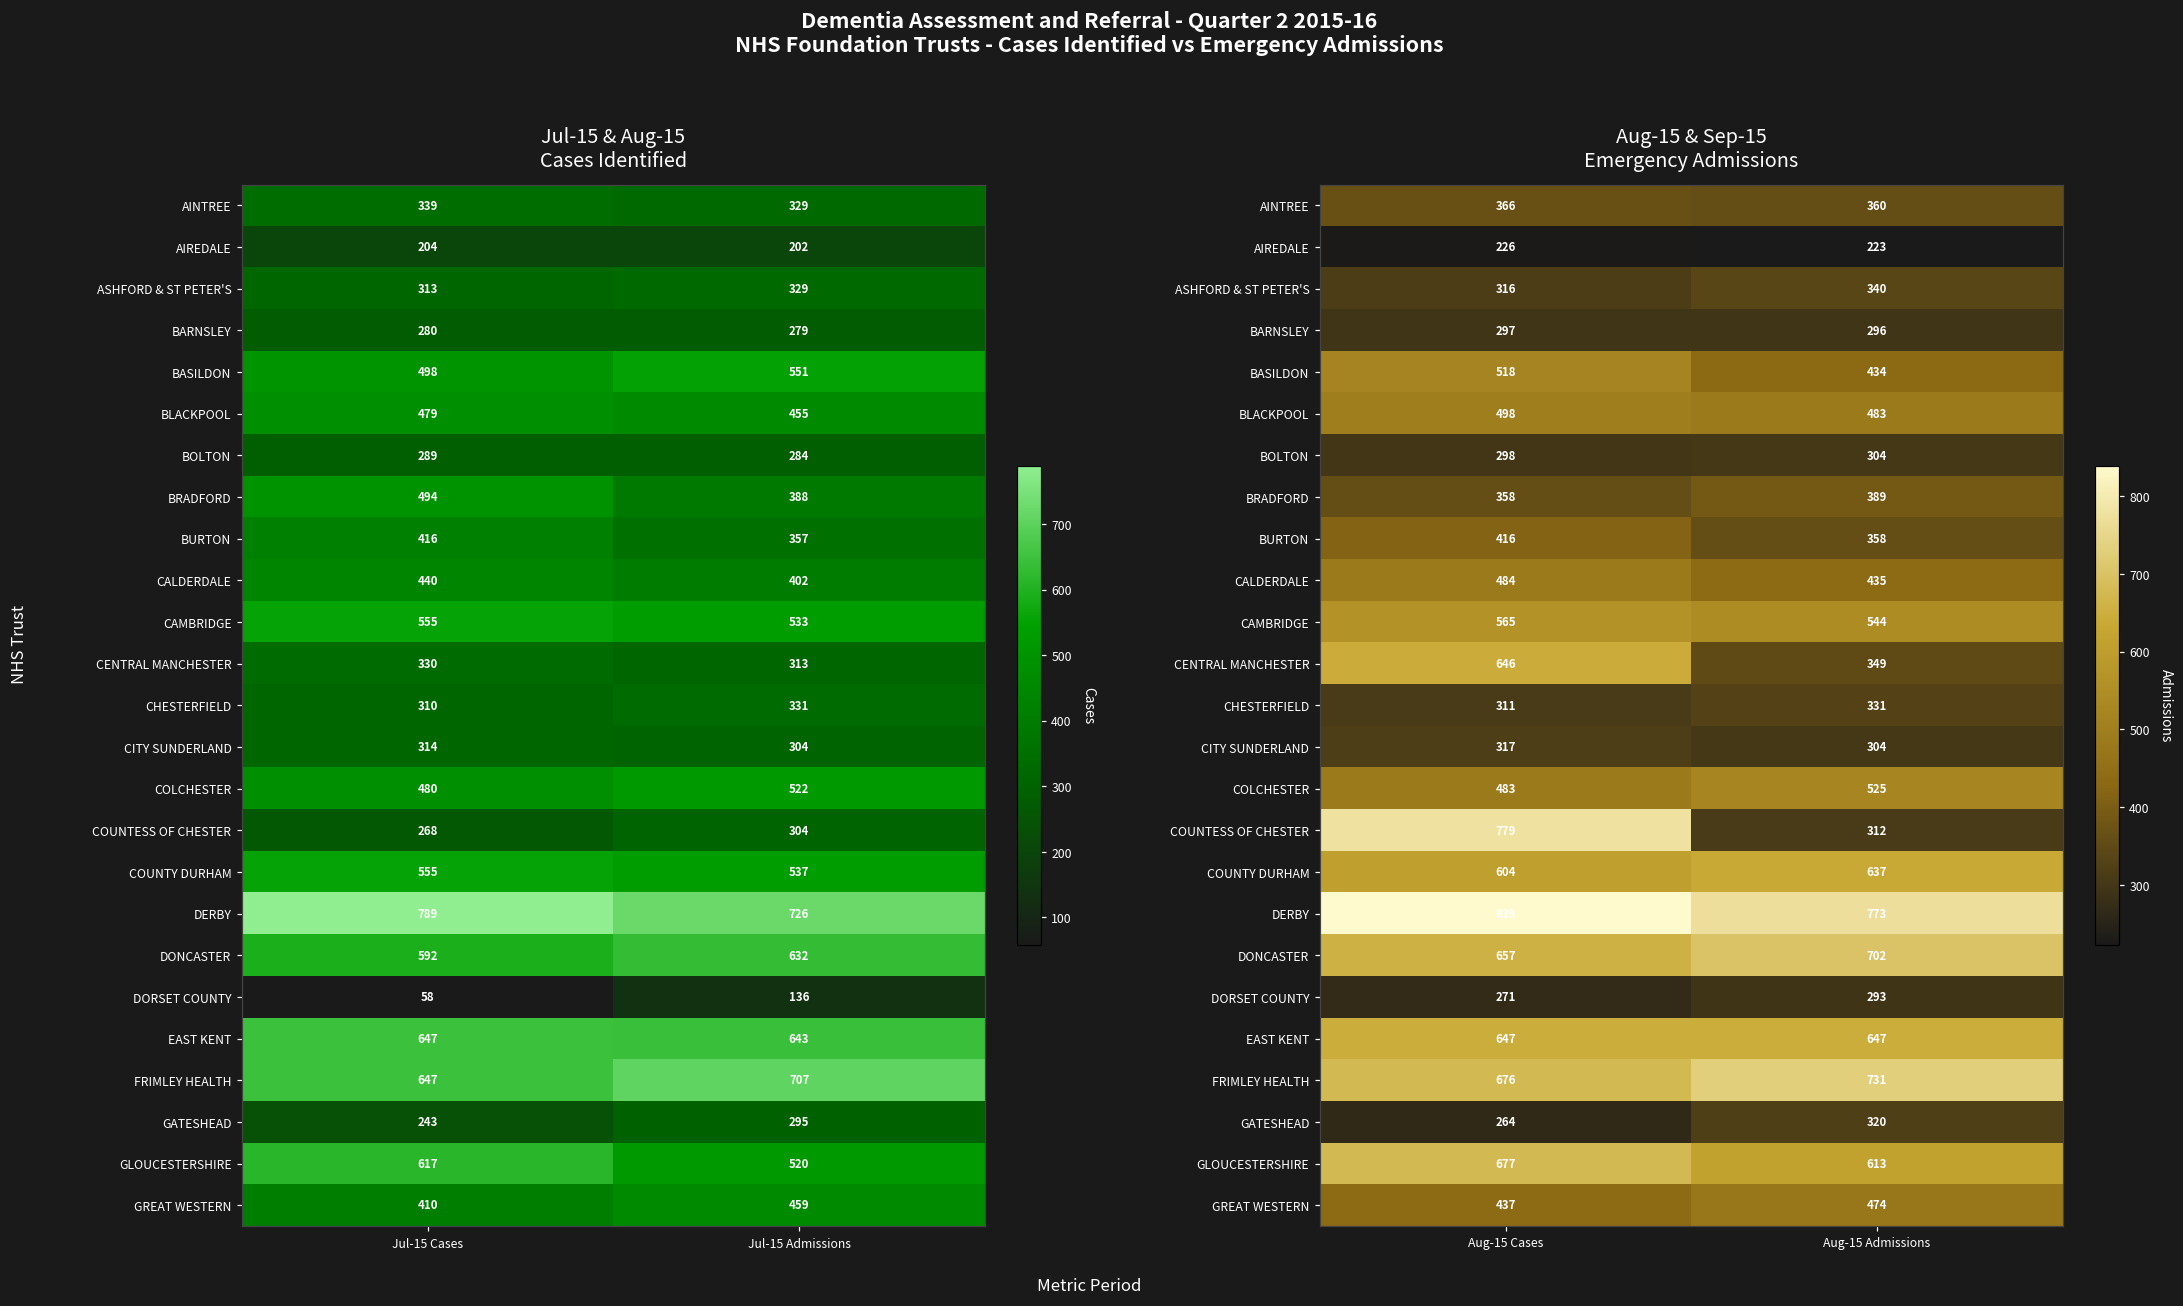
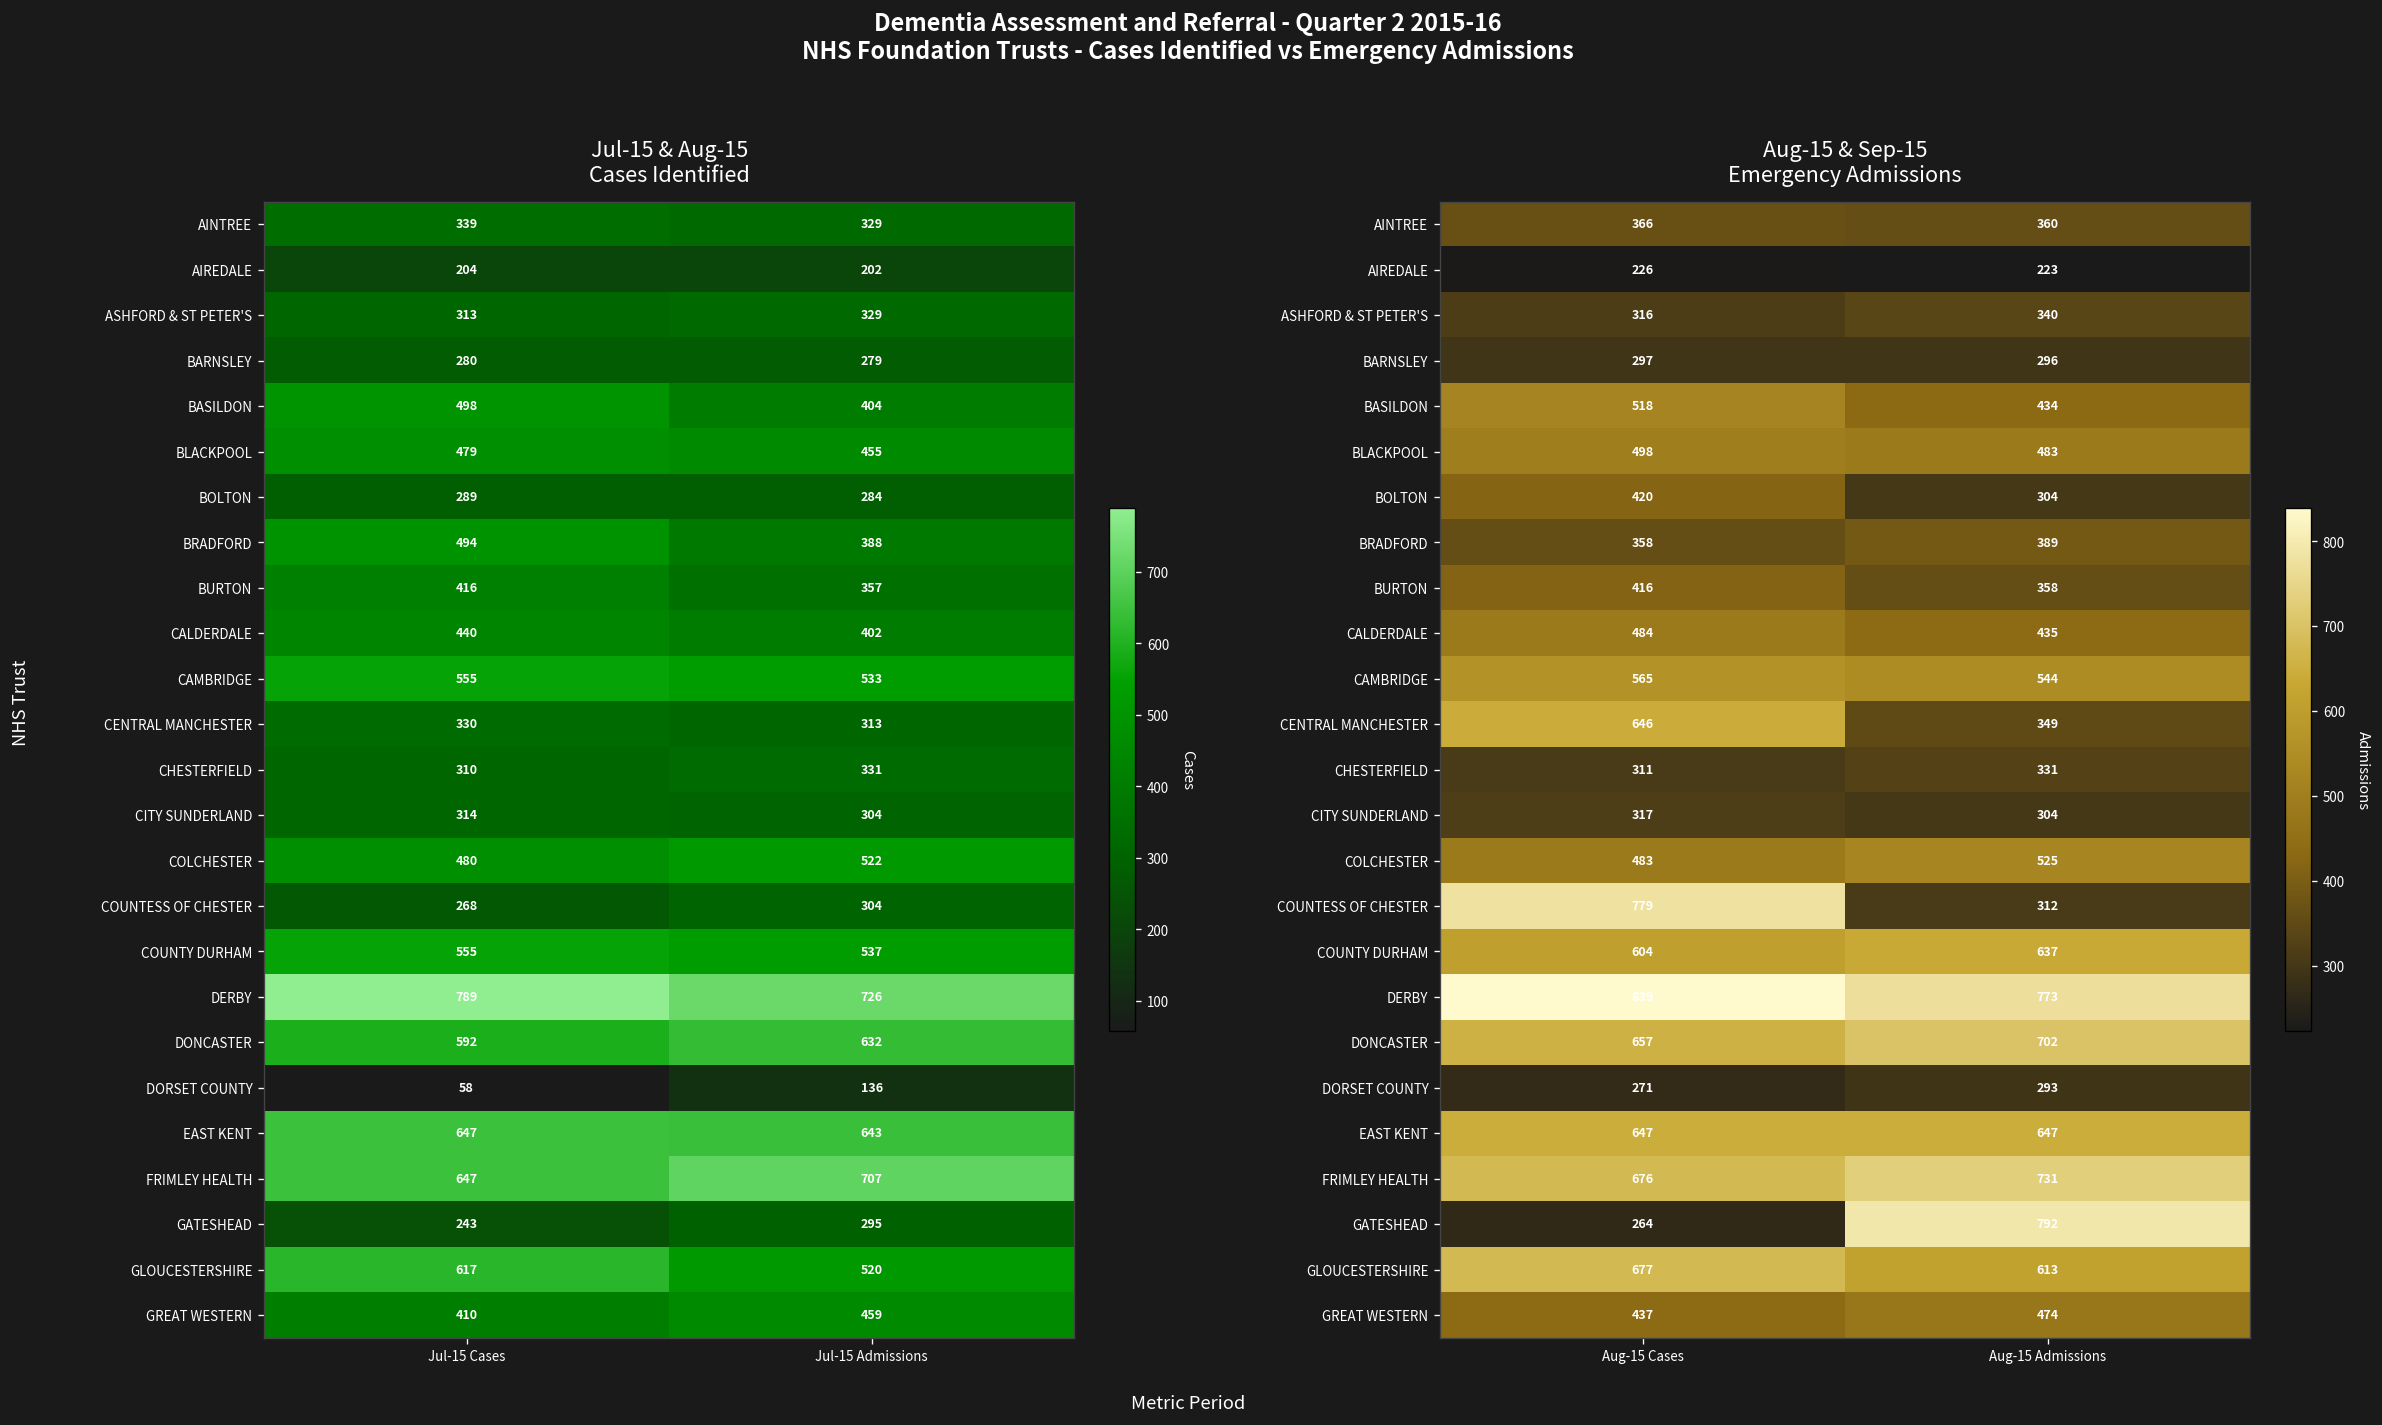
Jul-15 & Aug-15 Cases Identified, BASILDON, Jul-15 Admissions: 551 -> 404
Aug-15 & Sep-15 Emergency Admissions, BOLTON, Aug-15 Cases: 298 -> 420
Aug-15 & Sep-15 Emergency Admissions, GATESHEAD, Aug-15 Admissions: 320 -> 792
